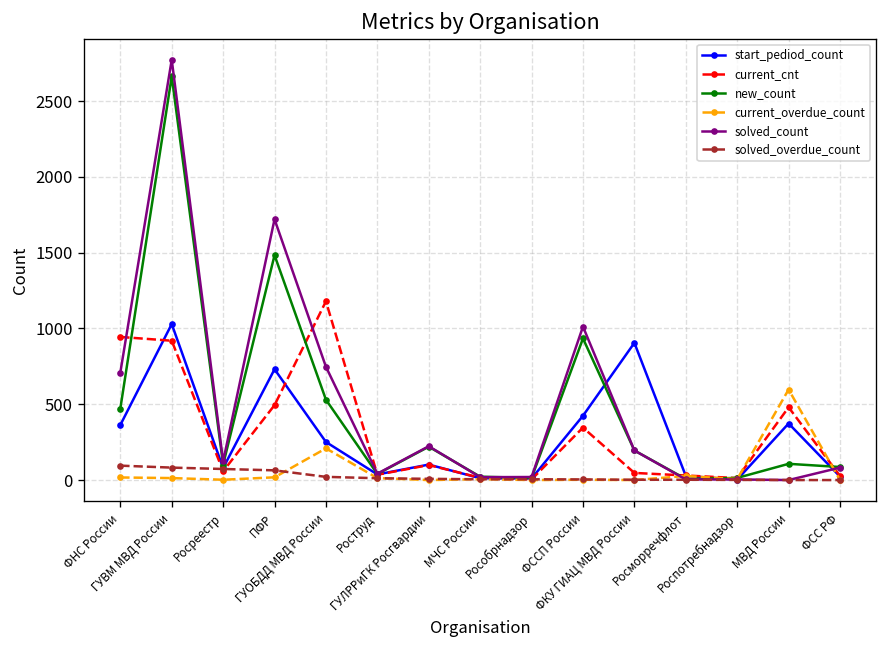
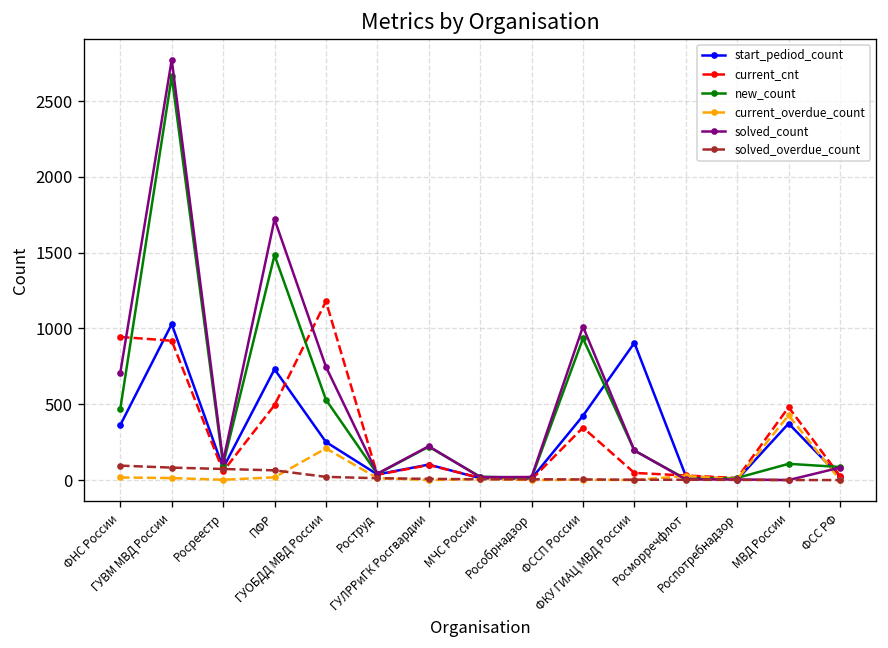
current_overdue_count, МВД России: 600 -> 430
